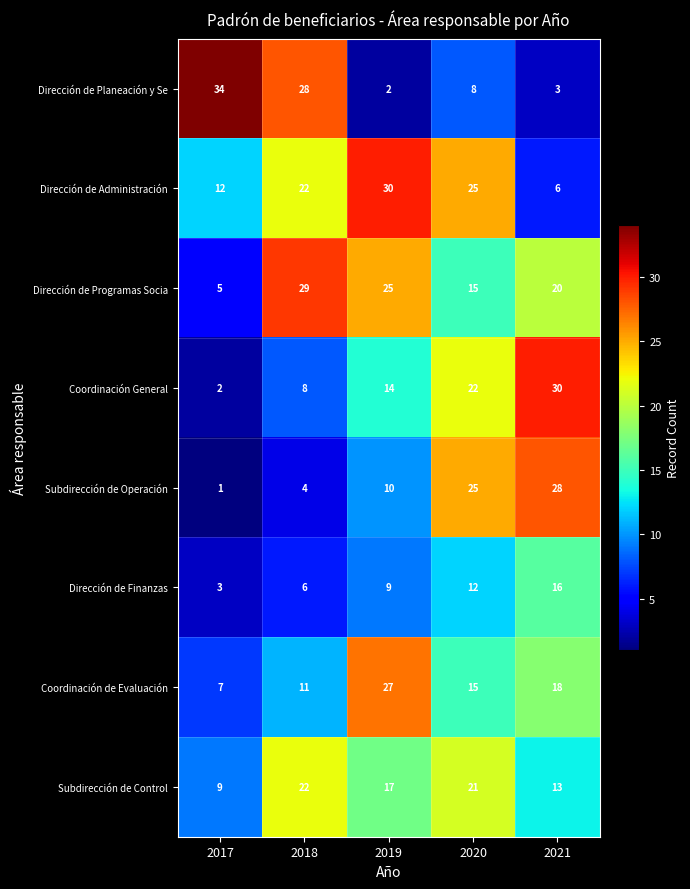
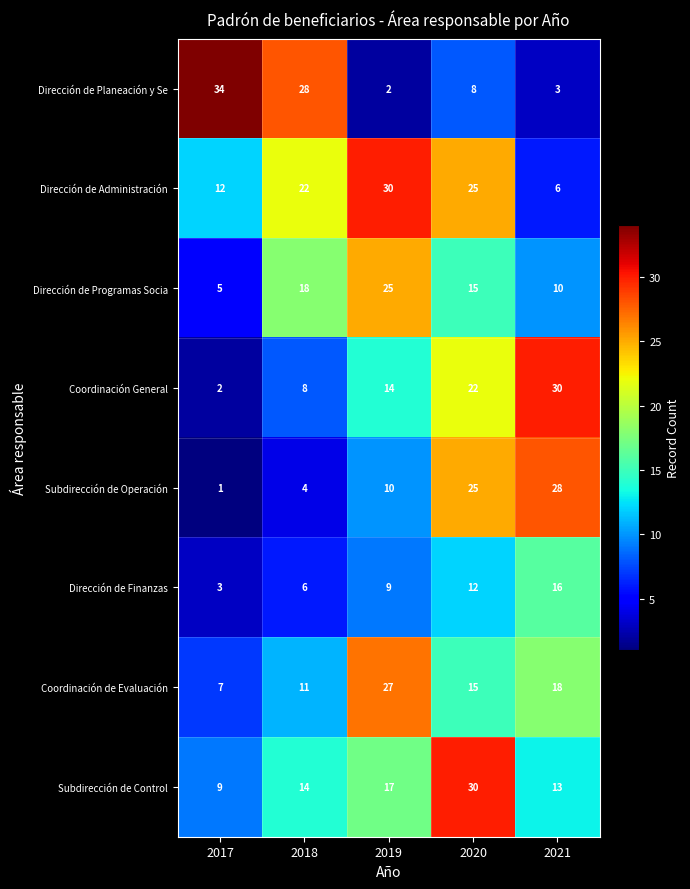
Dirección de Programas Socia, 2018: 29 -> 18
Dirección de Programas Socia, 2021: 20 -> 10
Subdirección de Control, 2018: 22 -> 14
Subdirección de Control, 2020: 21 -> 30
